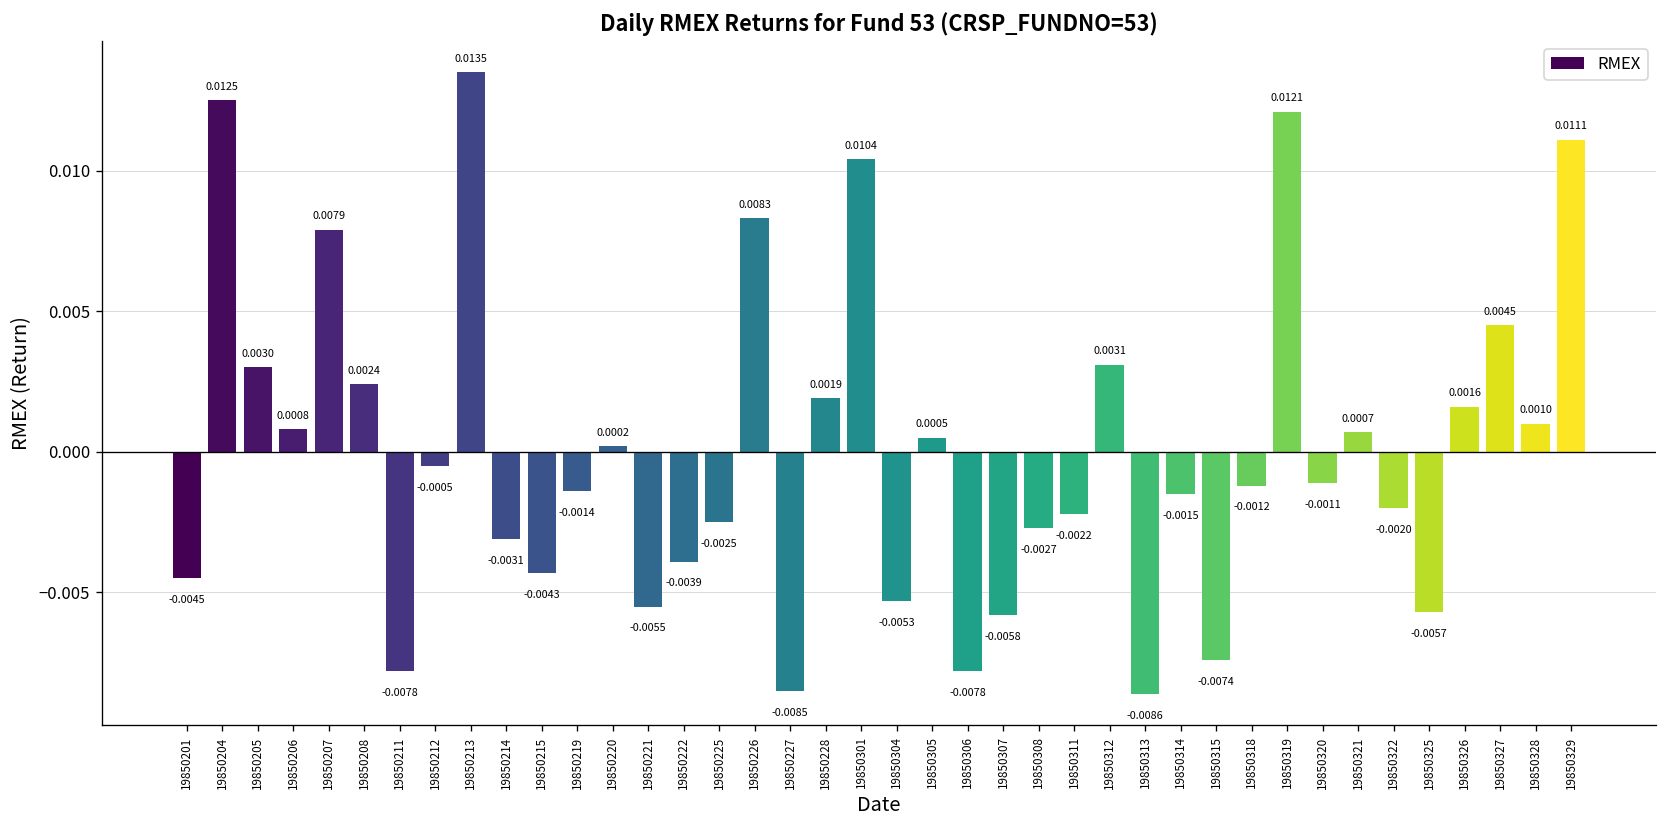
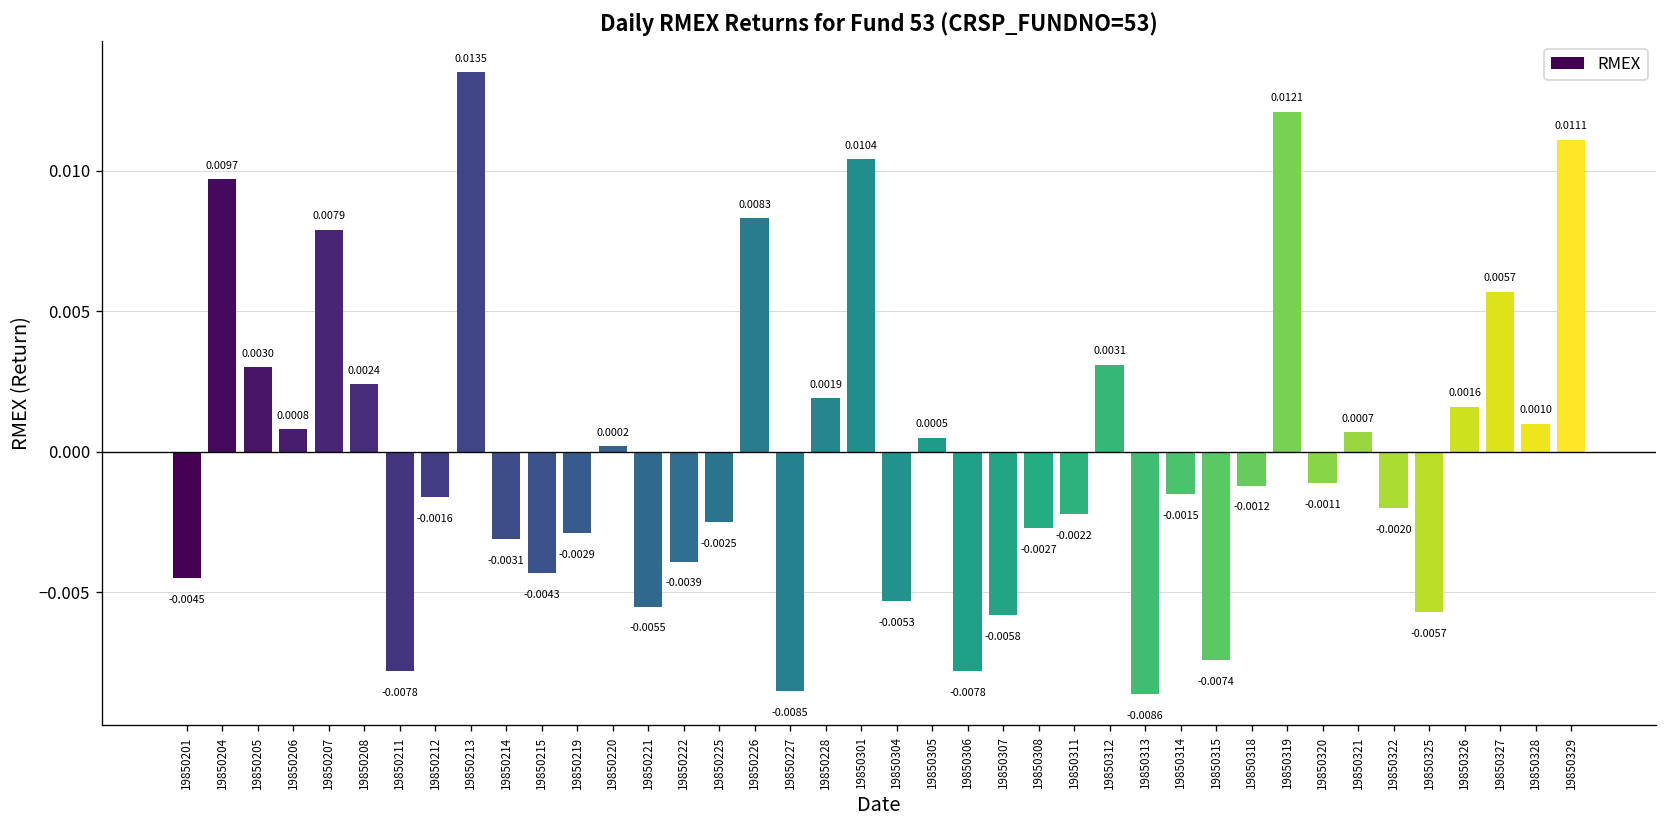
19850204: 0.0125 -> 0.0097
19850212: -0.0005 -> -0.0016
19850219: -0.0014 -> -0.0029
19850327: 0.0045 -> 0.0057
